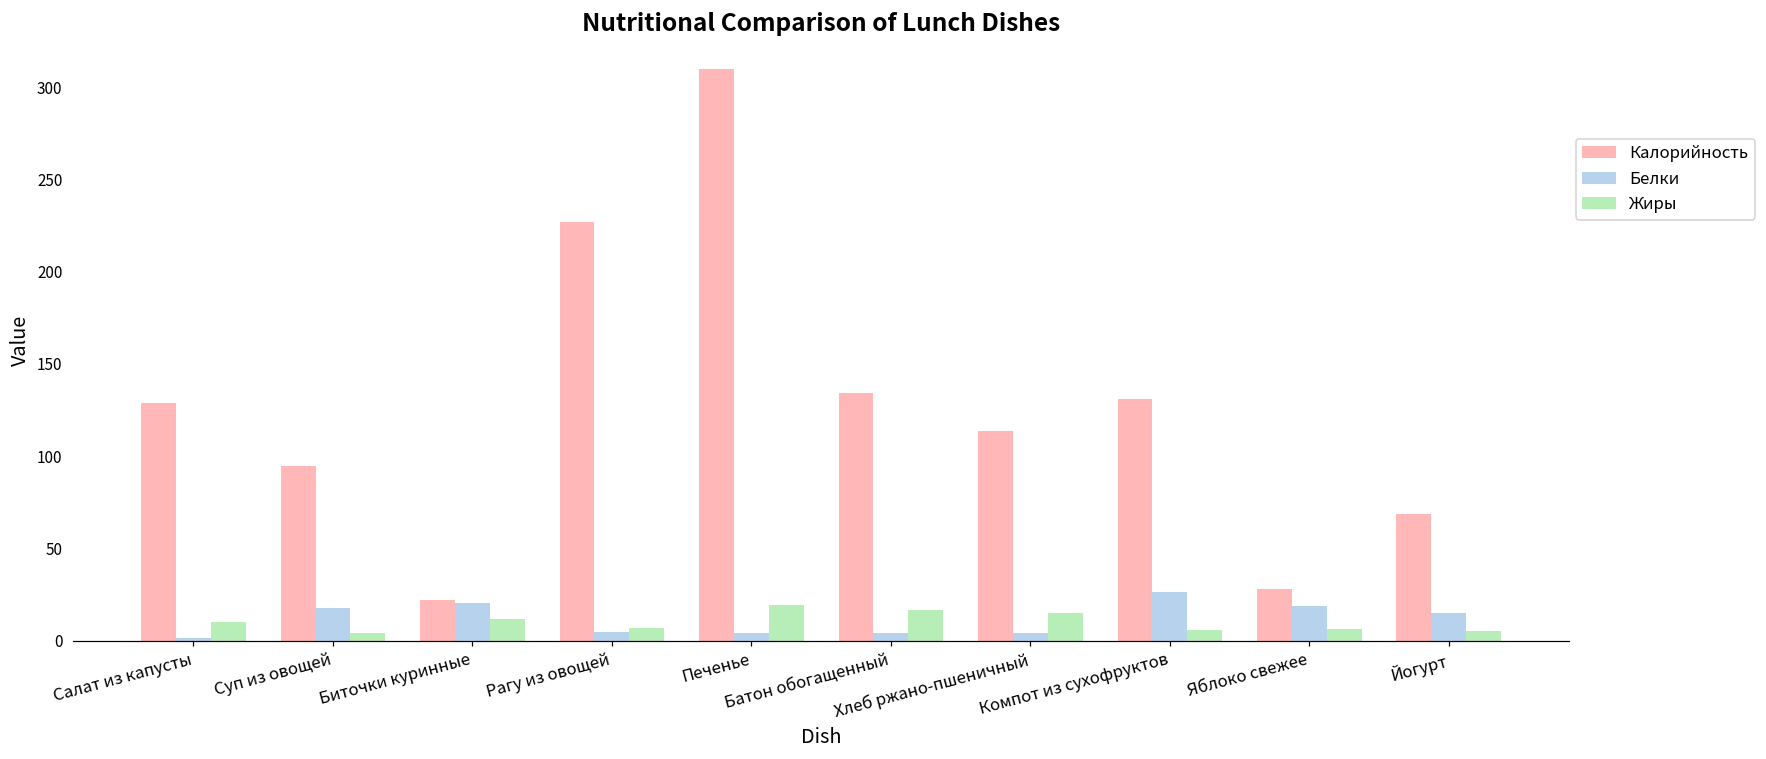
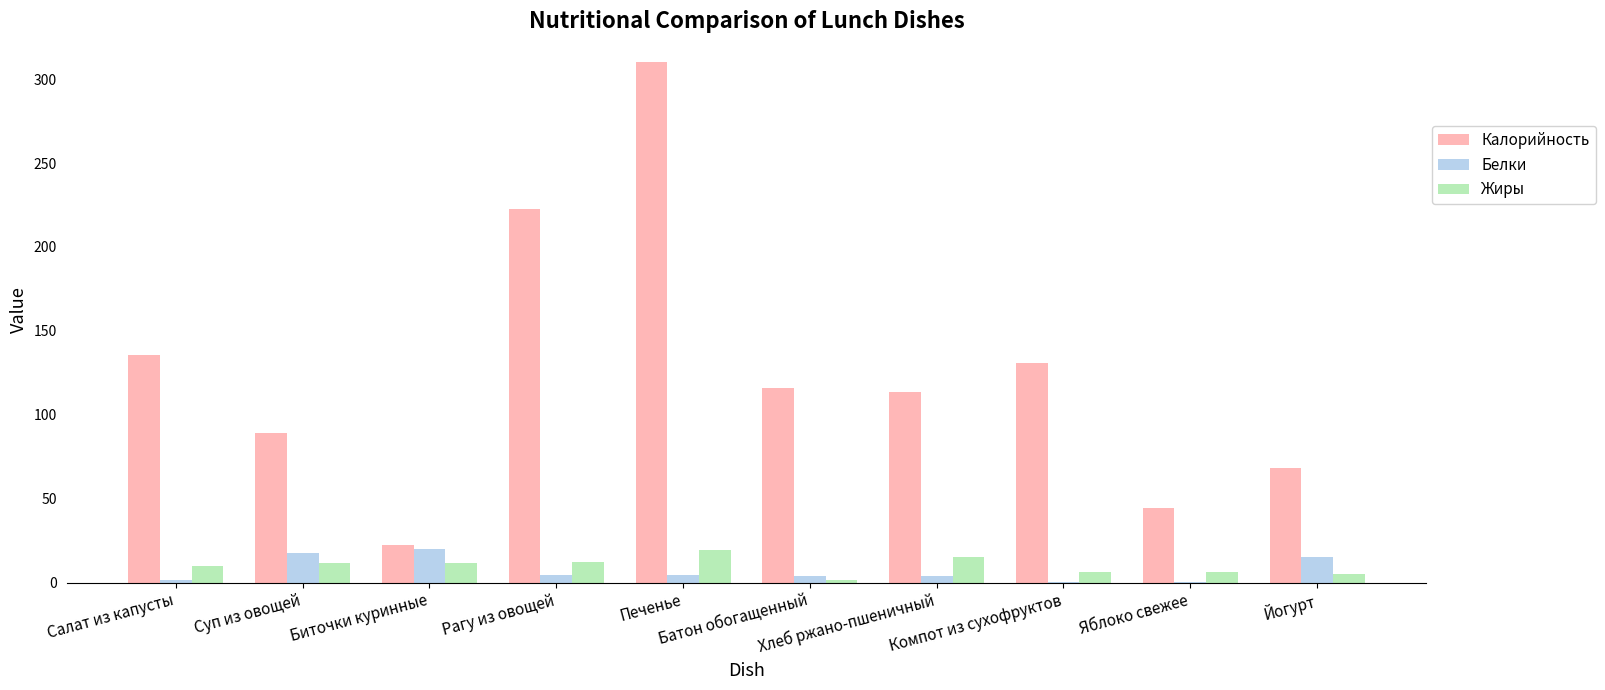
Калорийность, Салат из капусты: 129 -> 136
Калорийность, Суп из овощей: 95 -> 89
Жиры, Суп из овощей: 4 -> 12
Калорийность, Рагу из овощей: 227 -> 222
Жиры, Рагу из овощей: 7 -> 12
Калорийность, Батон обогащенный: 134 -> 116
Жиры, Батон обогащенный: 17 -> 1
Белки, Компот из сухофруктов: 27 -> 1
Калорийность, Яблоко свежее: 28 -> 44
Белки, Яблоко свежее: 19 -> 0
